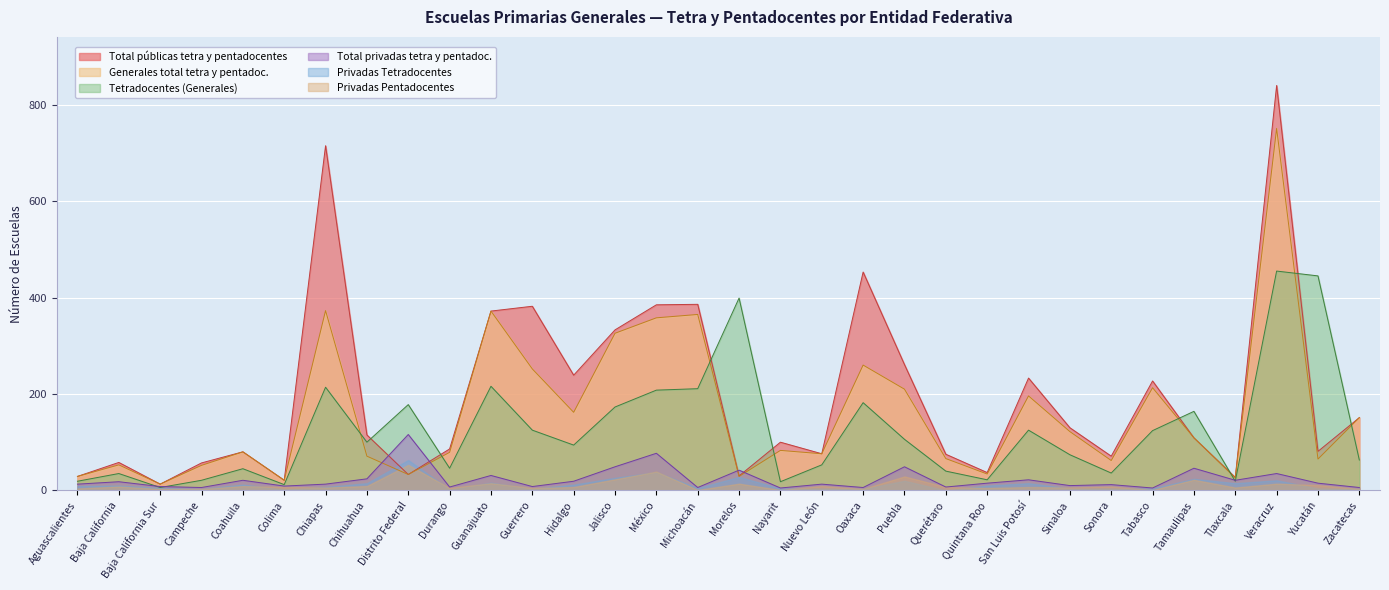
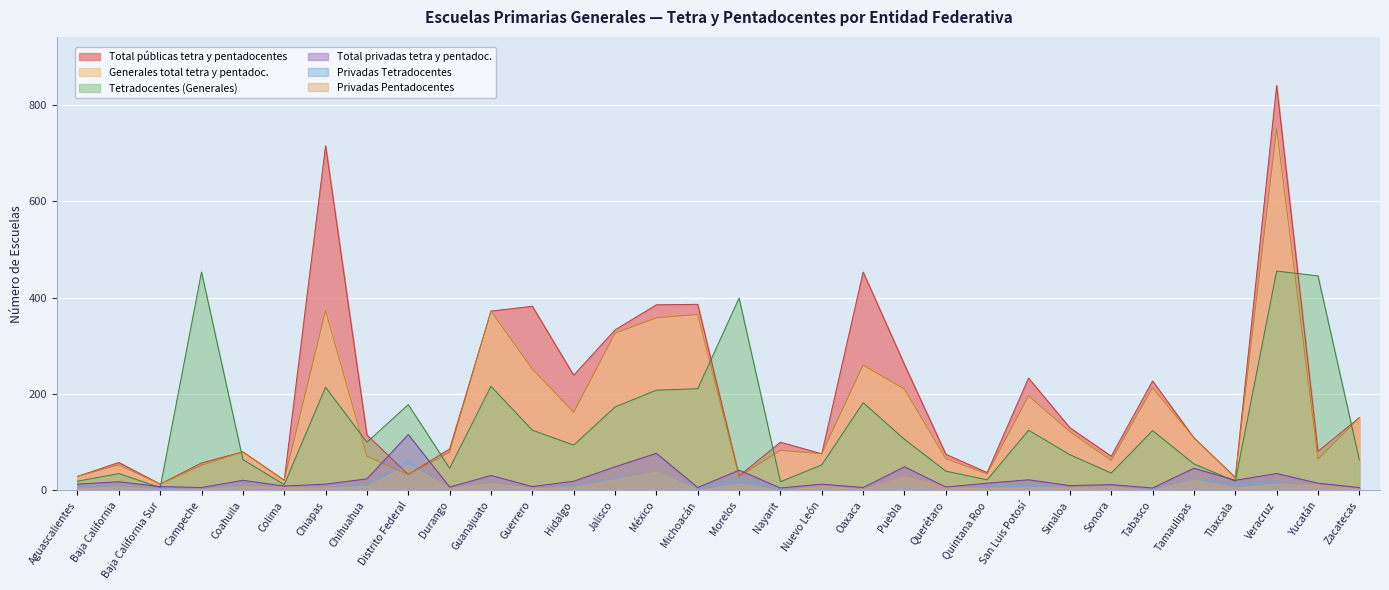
Tetradocentes (Generales), Campeche: 20 -> 450
Tetradocentes (Generales), Coahuila: 50 -> 60
Tetradocentes (Generales), Tamaulipas: 160 -> 60
